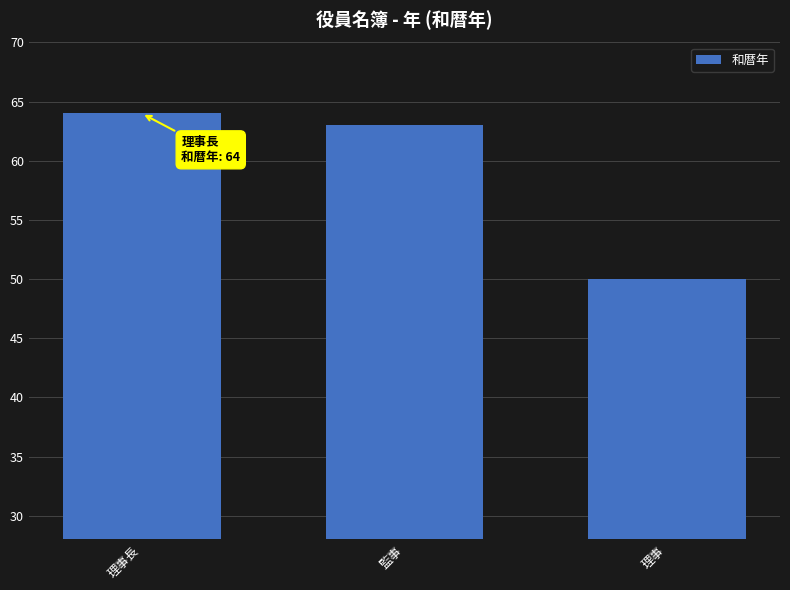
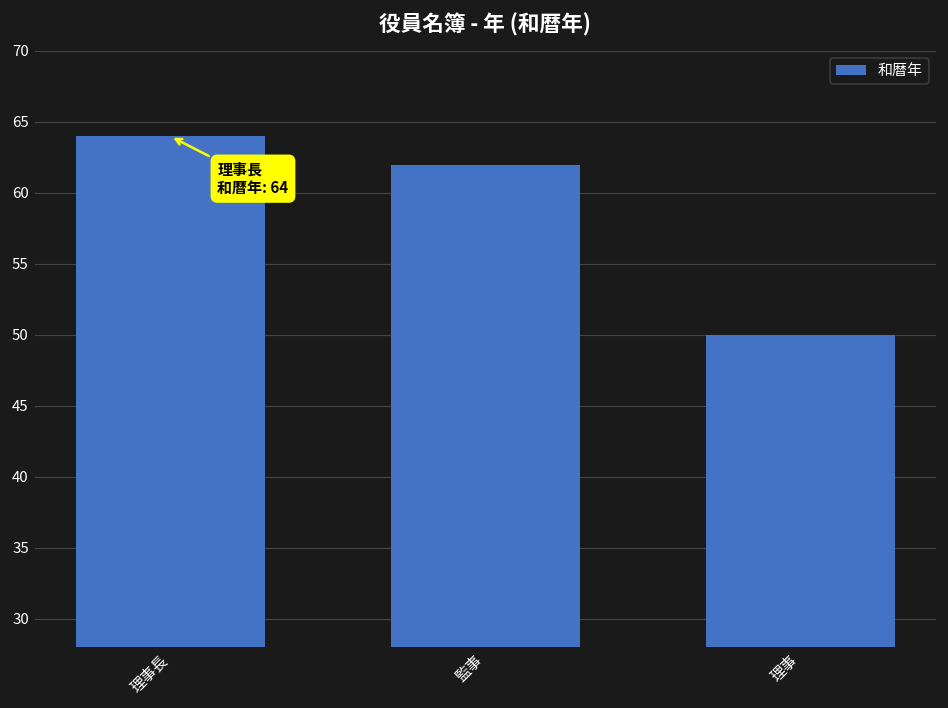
監事: 63 -> 62
